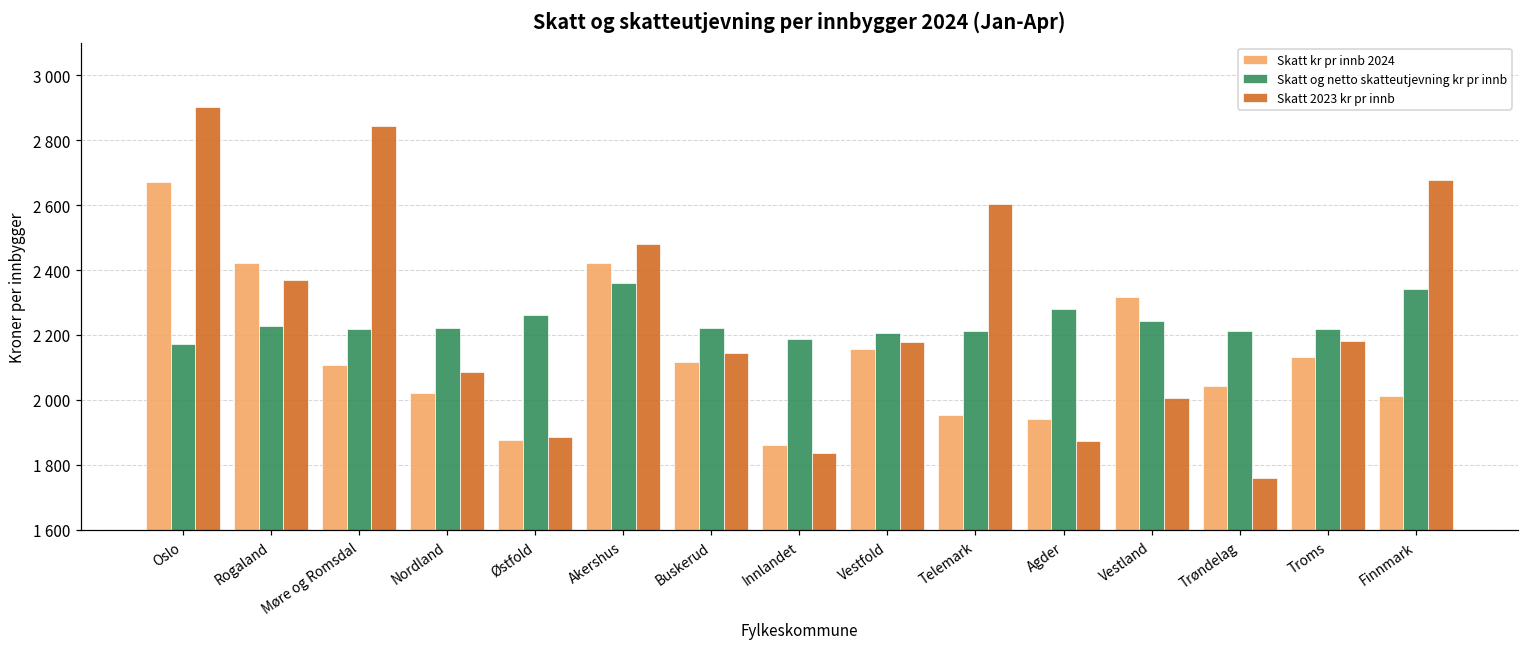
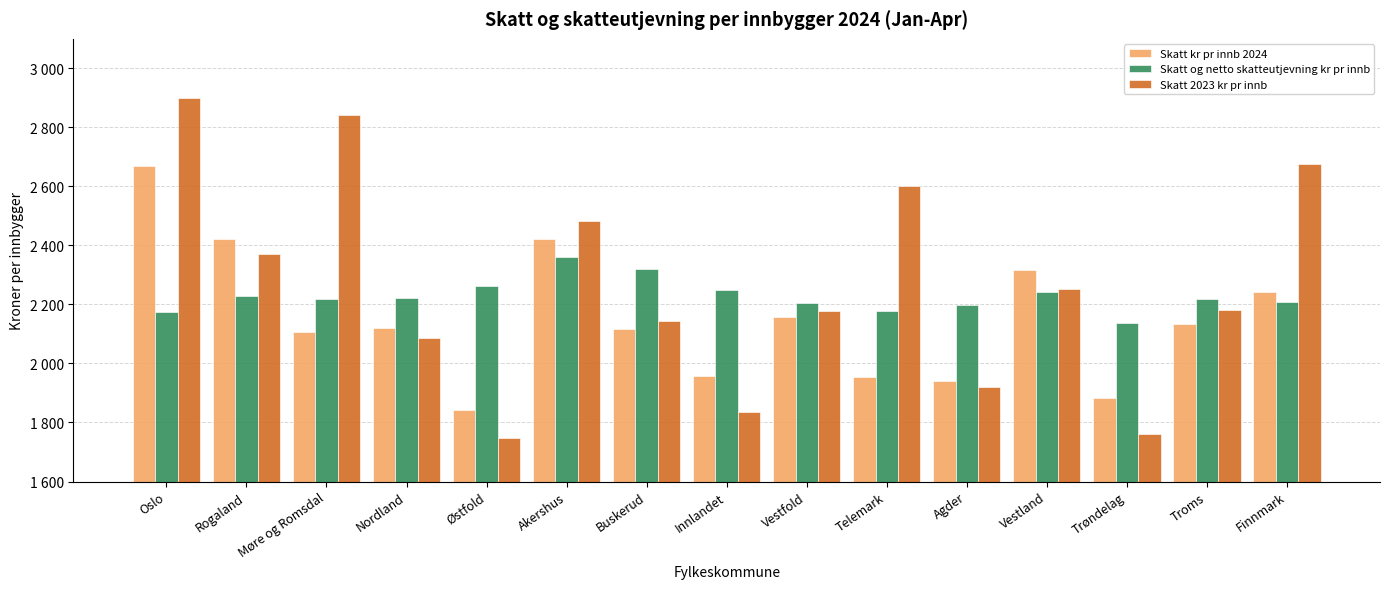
Skatt kr pr innb 2024, Nordland: 2020 -> 2120
Skatt kr pr innb 2024, Østfold: 1880 -> 1840
Skatt 2023 kr pr innb, Østfold: 1890 -> 1750
Skatt og netto skatteutjevning kr pr innb, Buskerud: 2220 -> 2320
Skatt kr pr innb 2024, Innlandet: 1860 -> 1960
Skatt og netto skatteutjevning kr pr innb, Innlandet: 2190 -> 2250
Skatt og netto skatteutjevning kr pr innb, Telemark: 2210 -> 2180
Skatt og netto skatteutjevning kr pr innb, Agder: 2280 -> 2200
Skatt 2023 kr pr innb, Agder: 1870 -> 1920
Skatt 2023 kr pr innb, Vestland: 2010 -> 2250
Skatt kr pr innb 2024, Trøndelag: 2040 -> 1880
Skatt og netto skatteutjevning kr pr innb, Trøndelag: 2210 -> 2140
Skatt kr pr innb 2024, Finnmark: 2010 -> 2240
Skatt og netto skatteutjevning kr pr innb, Finnmark: 2340 -> 2210
